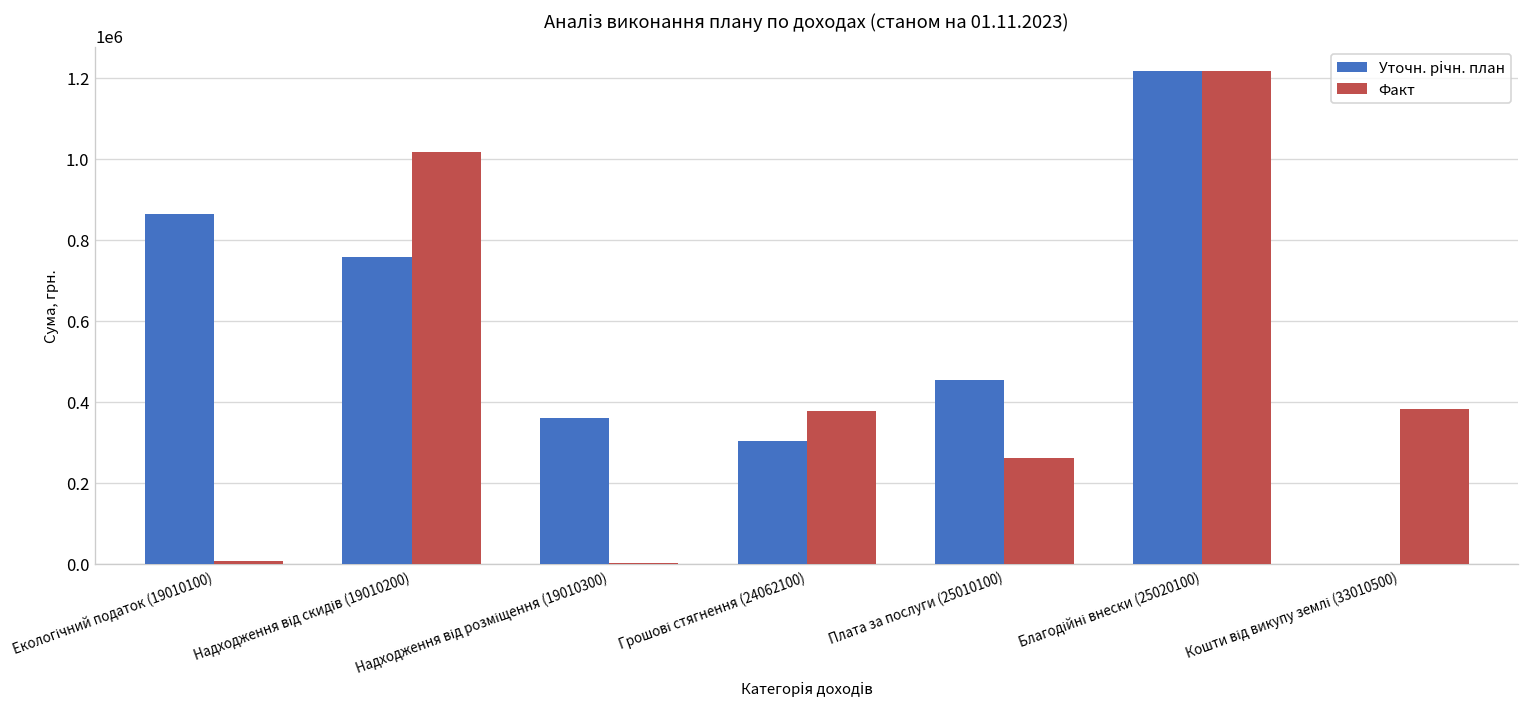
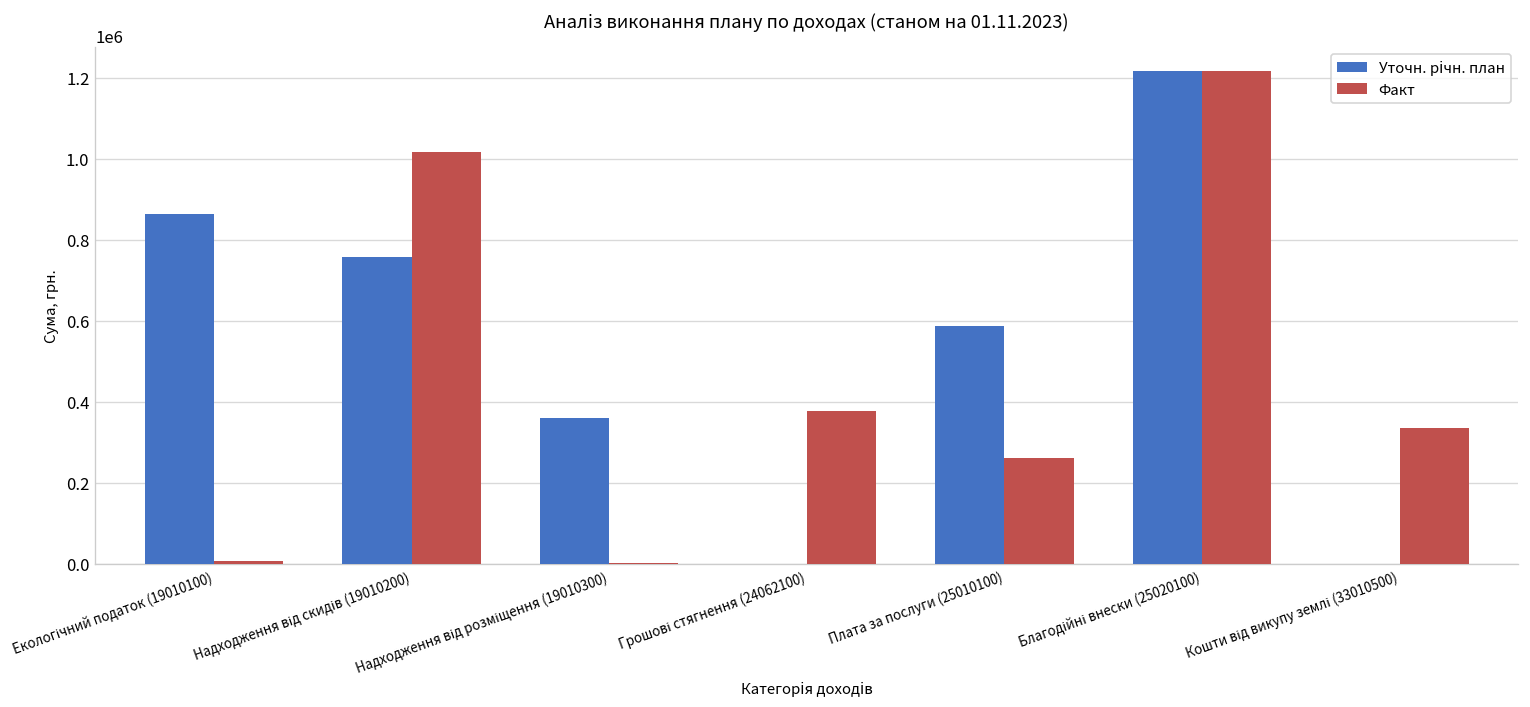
Уточн. річн. план, Грошові стягнення (24062100): 300000 -> 0
Уточн. річн. план, Плата за послуги (25010100): 450000 -> 590000
Факт, Кошти від викупу землі (33010500): 380000 -> 340000
